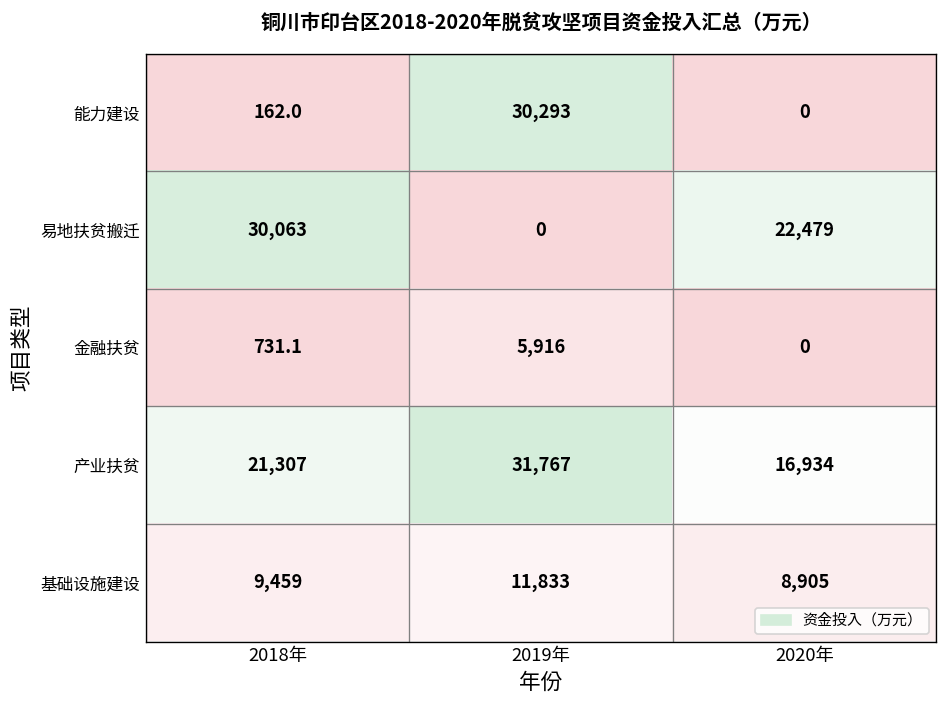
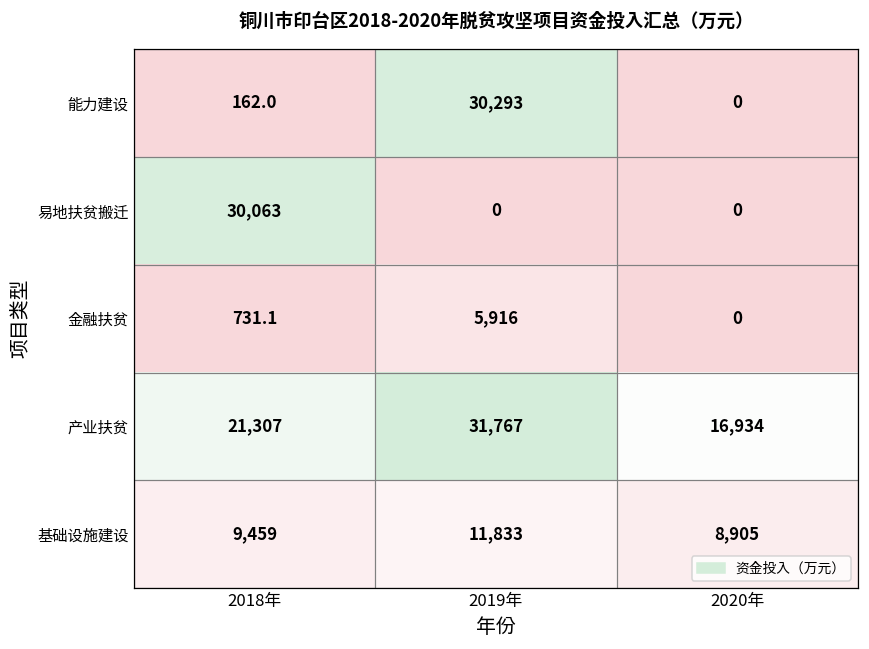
易地扶贫搬迁, 2020年: 22,479 -> 0
